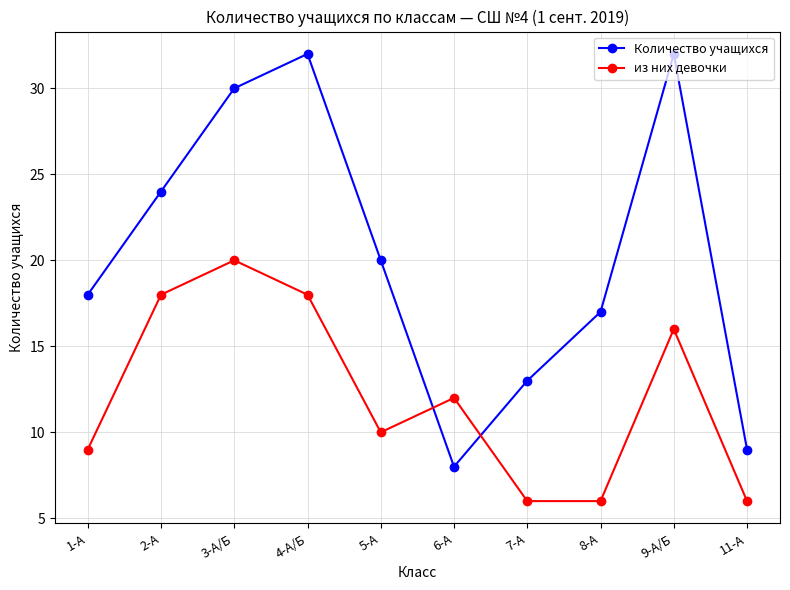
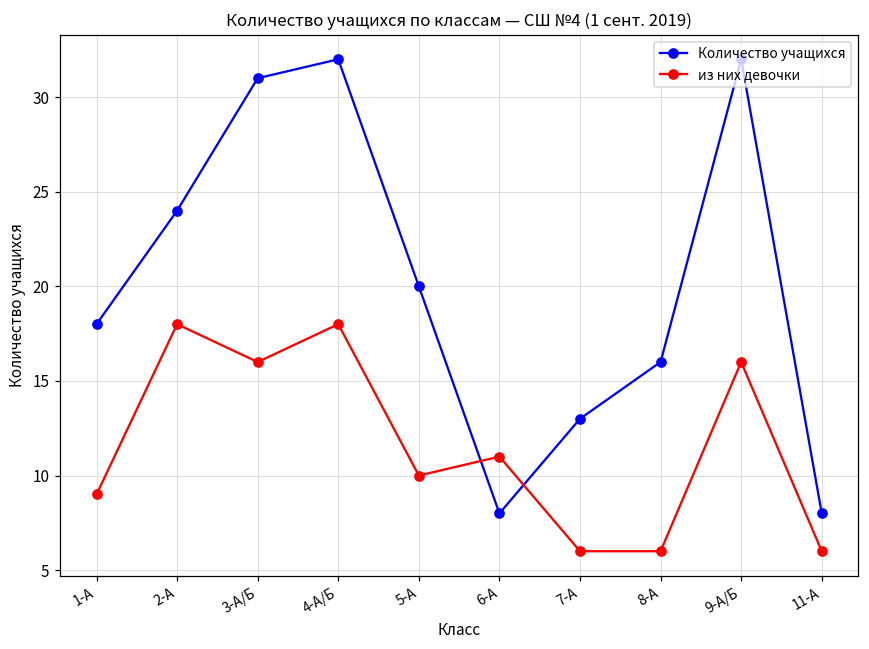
Количество учащихся, 3-А/Б: 30 -> 31
из них девочки, 3-А/Б: 20 -> 16
из них девочки, 6-А: 12 -> 11
Количество учащихся, 8-А: 17 -> 16
Количество учащихся, 11-А: 9 -> 8
